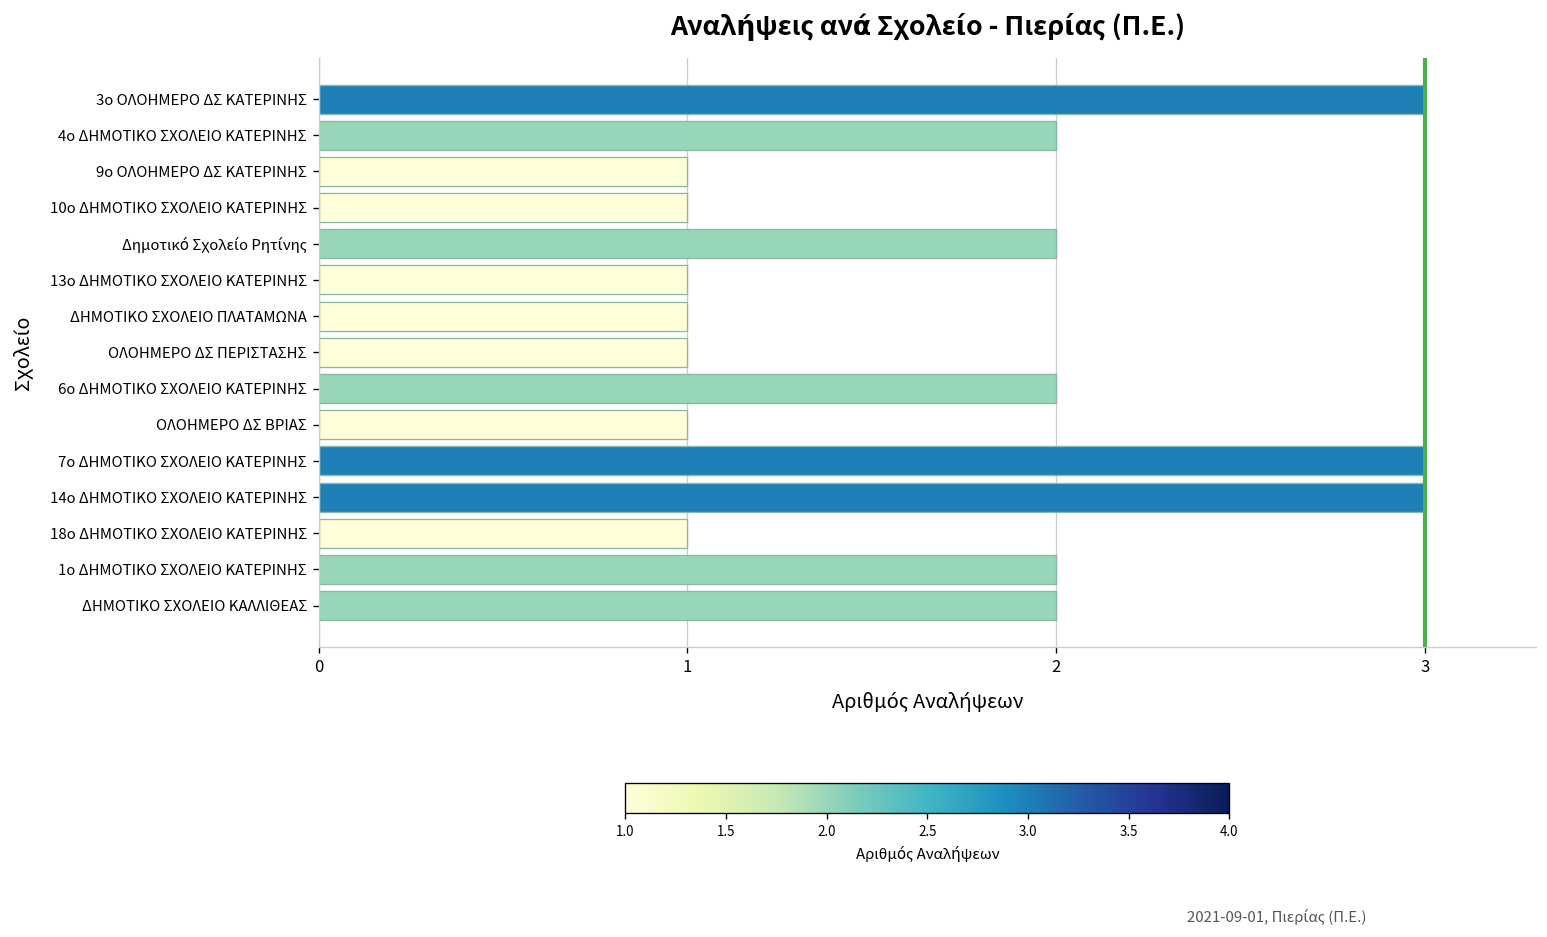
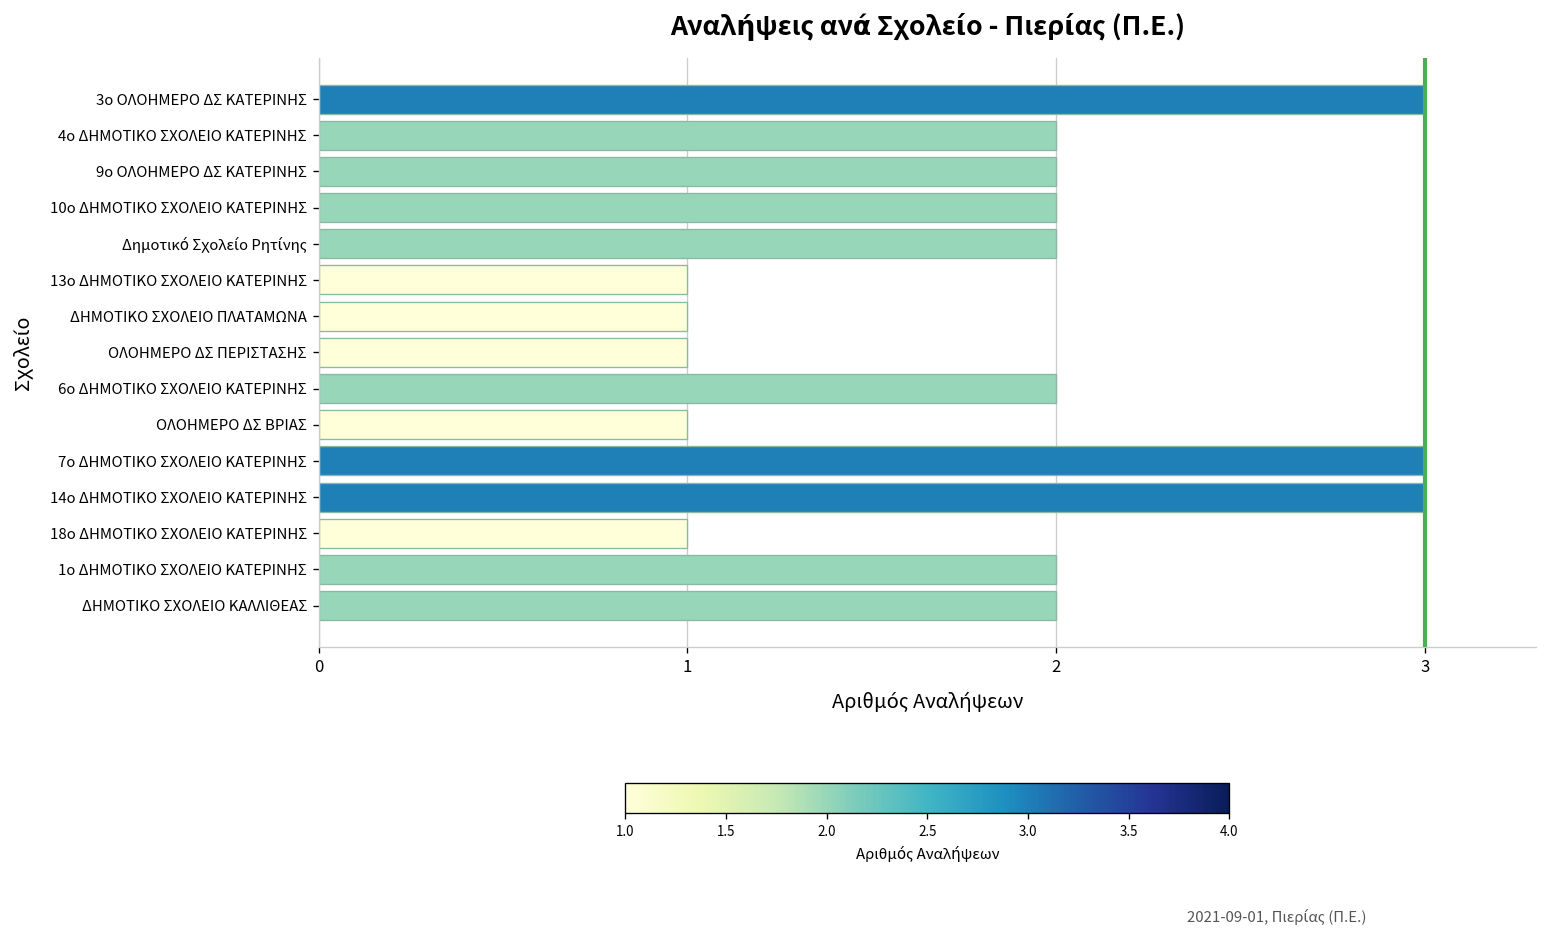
9ο ΟΛΟΗΜΕΡΟ ΔΣ ΚΑΤΕΡΙΝΗΣ: 1 -> 2
10ο ΔΗΜΟΤΙΚΟ ΣΧΟΛΕΙΟ ΚΑΤΕΡΙΝΗΣ: 1 -> 2
